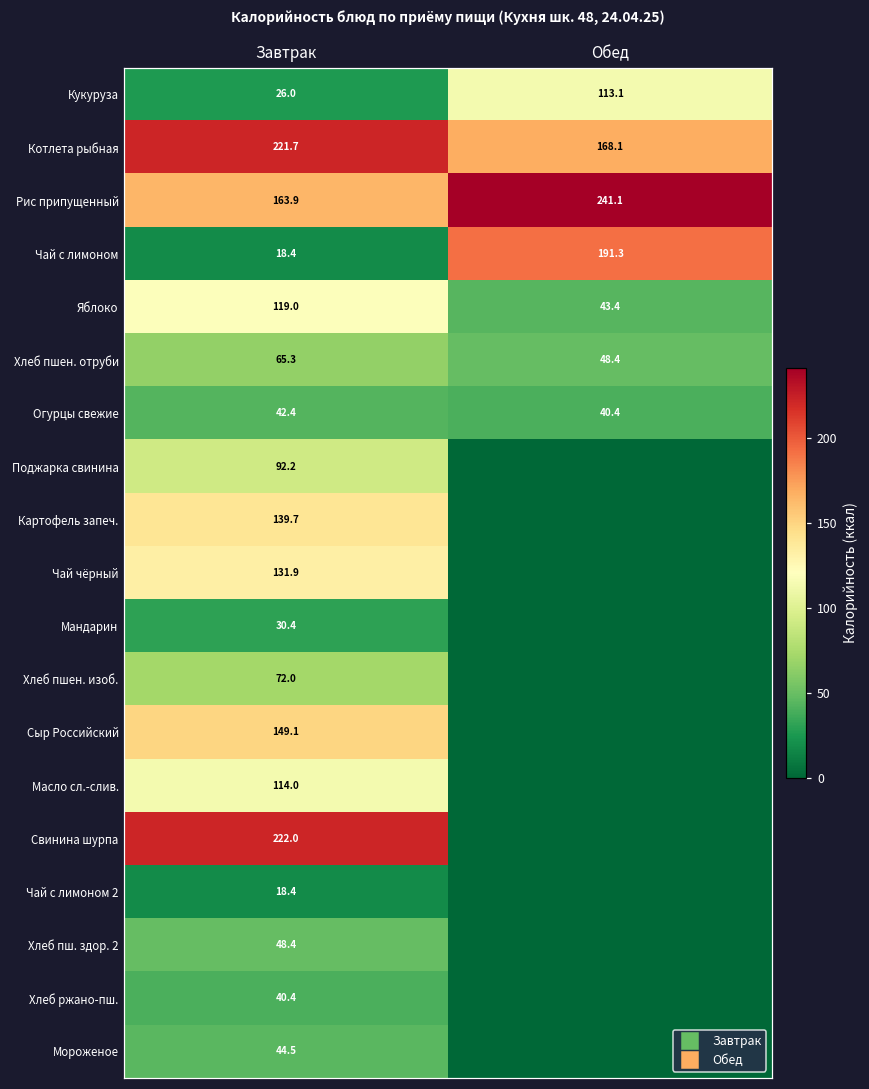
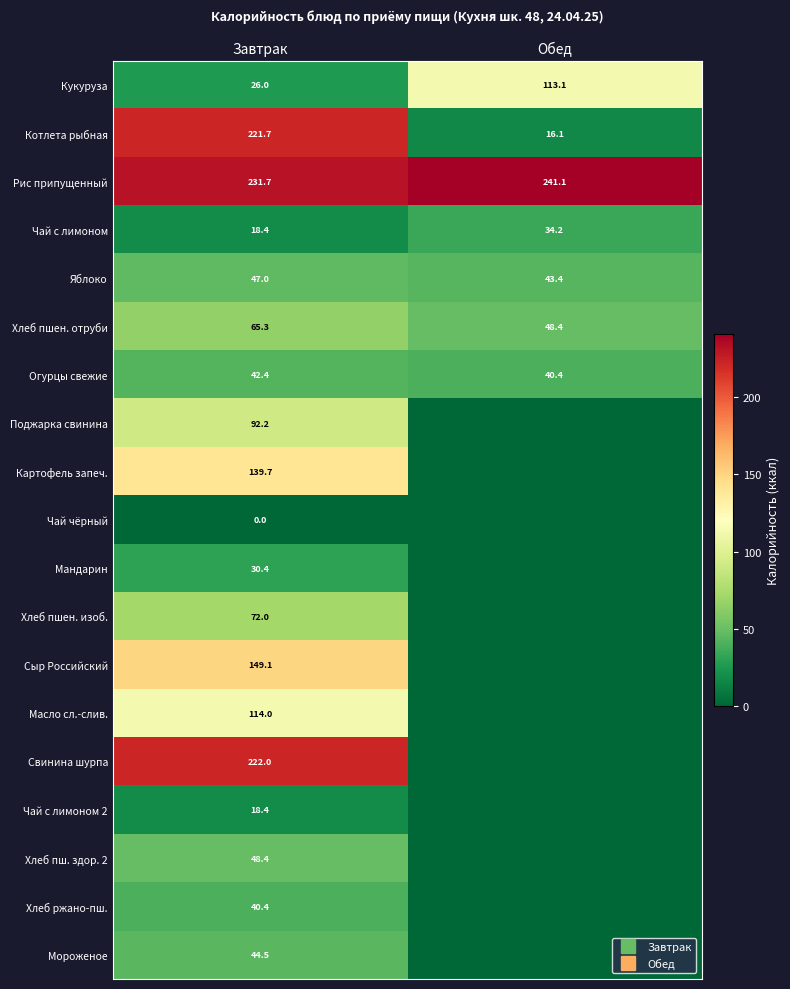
Котлета рыбная, Обед: 168.1 -> 16.1
Рис припущенный, Завтрак: 163.9 -> 231.7
Чай с лимоном, Обед: 191.3 -> 34.2
Яблоко, Завтрак: 119.0 -> 47.0
Чай чёрный, Завтрак: 131.9 -> 0.0
